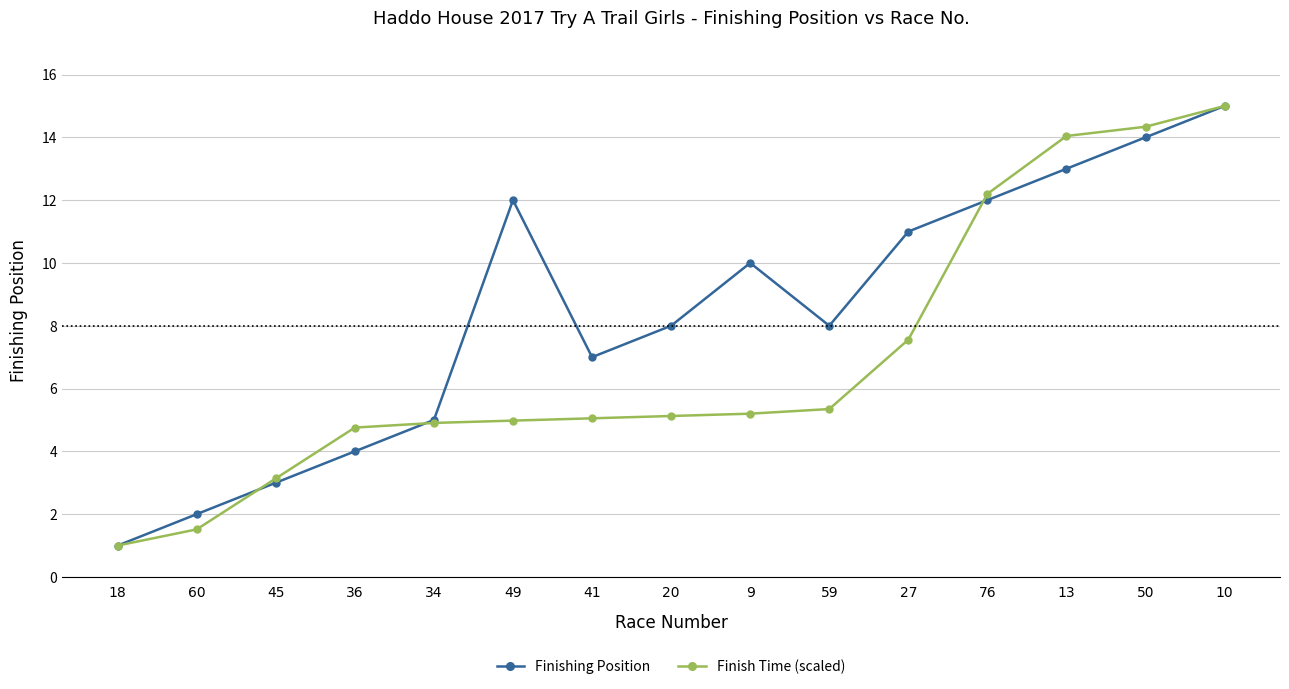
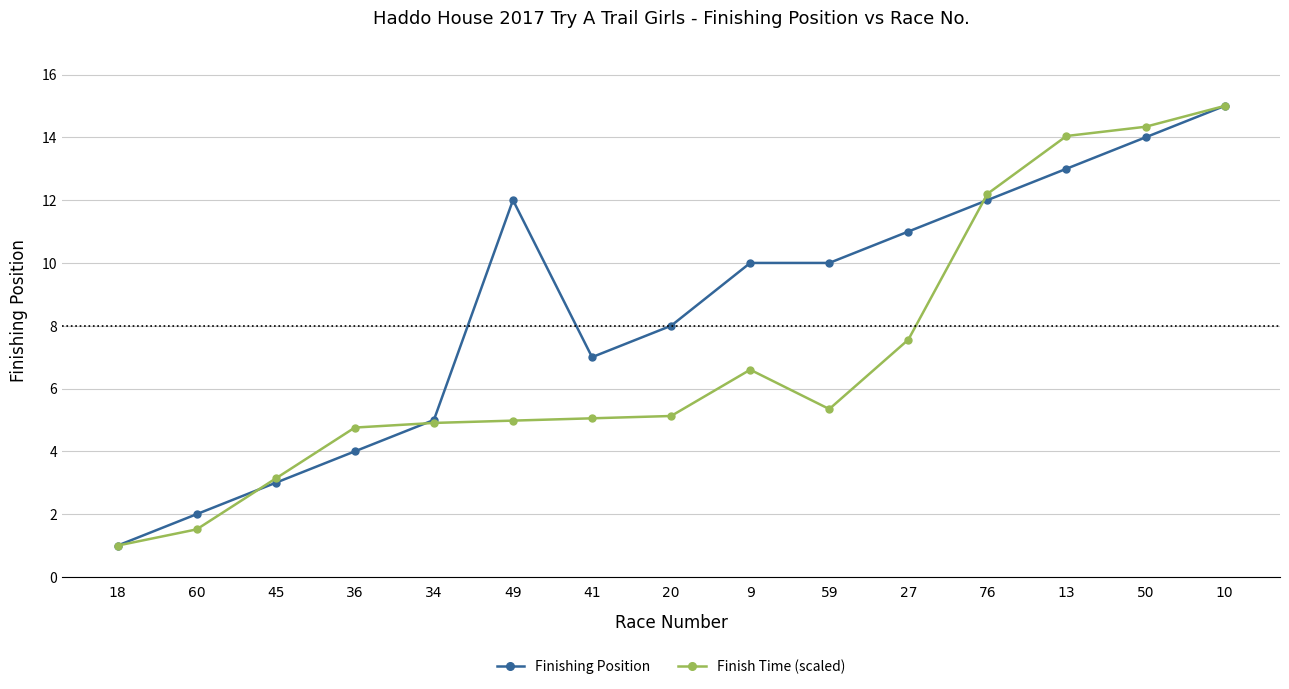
Finish Time (scaled), 9: 5.2 -> 6.6
Finishing Position, 59: 8 -> 10
